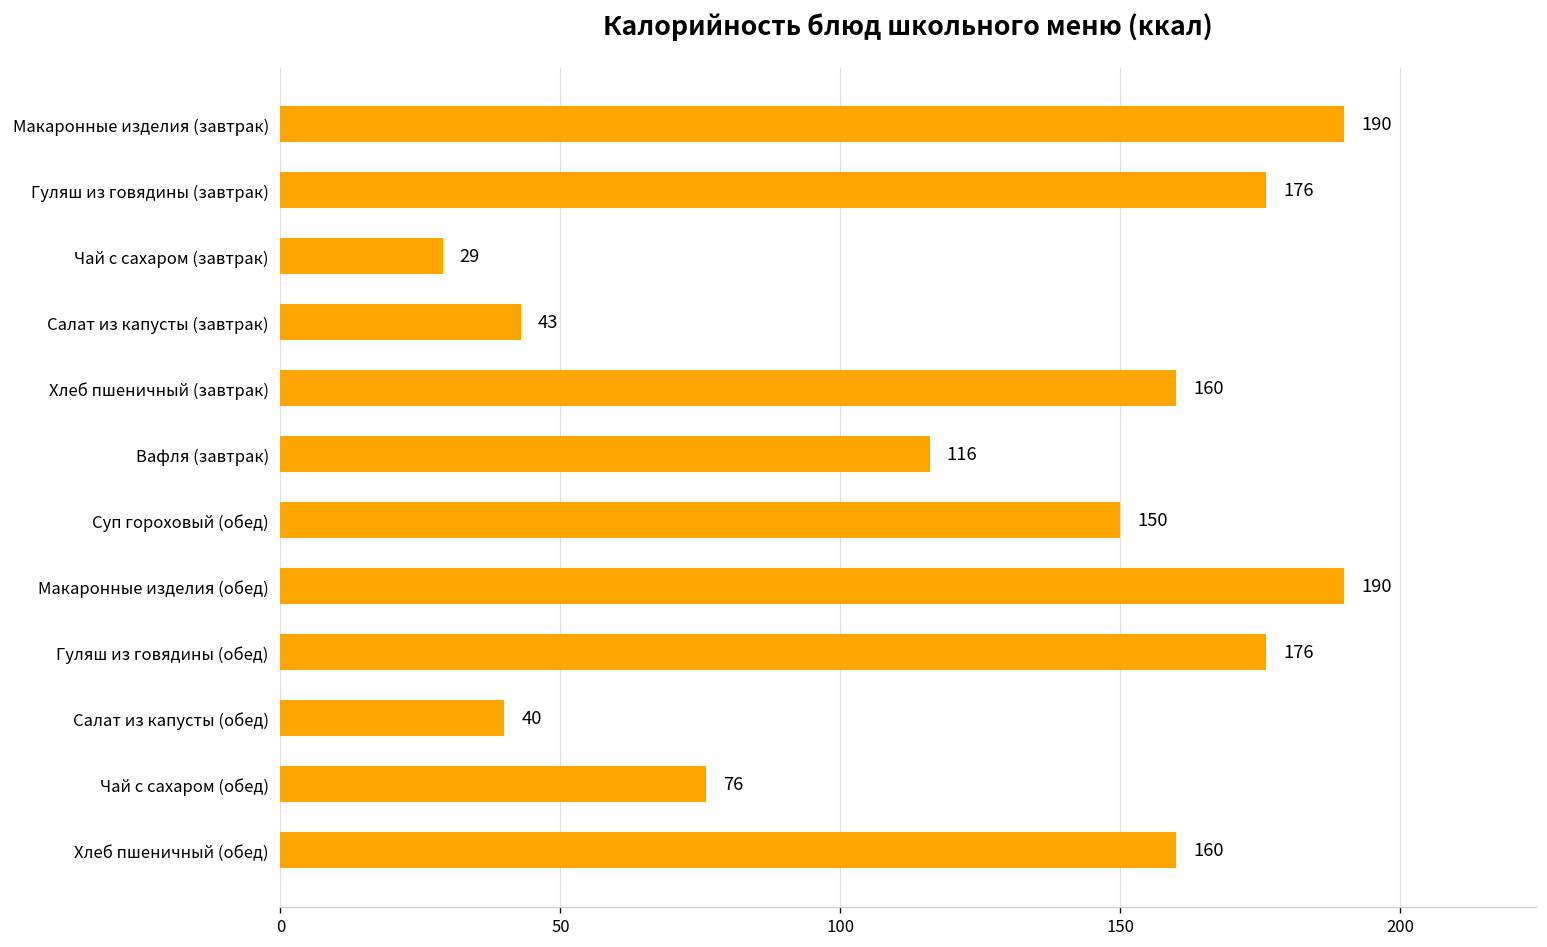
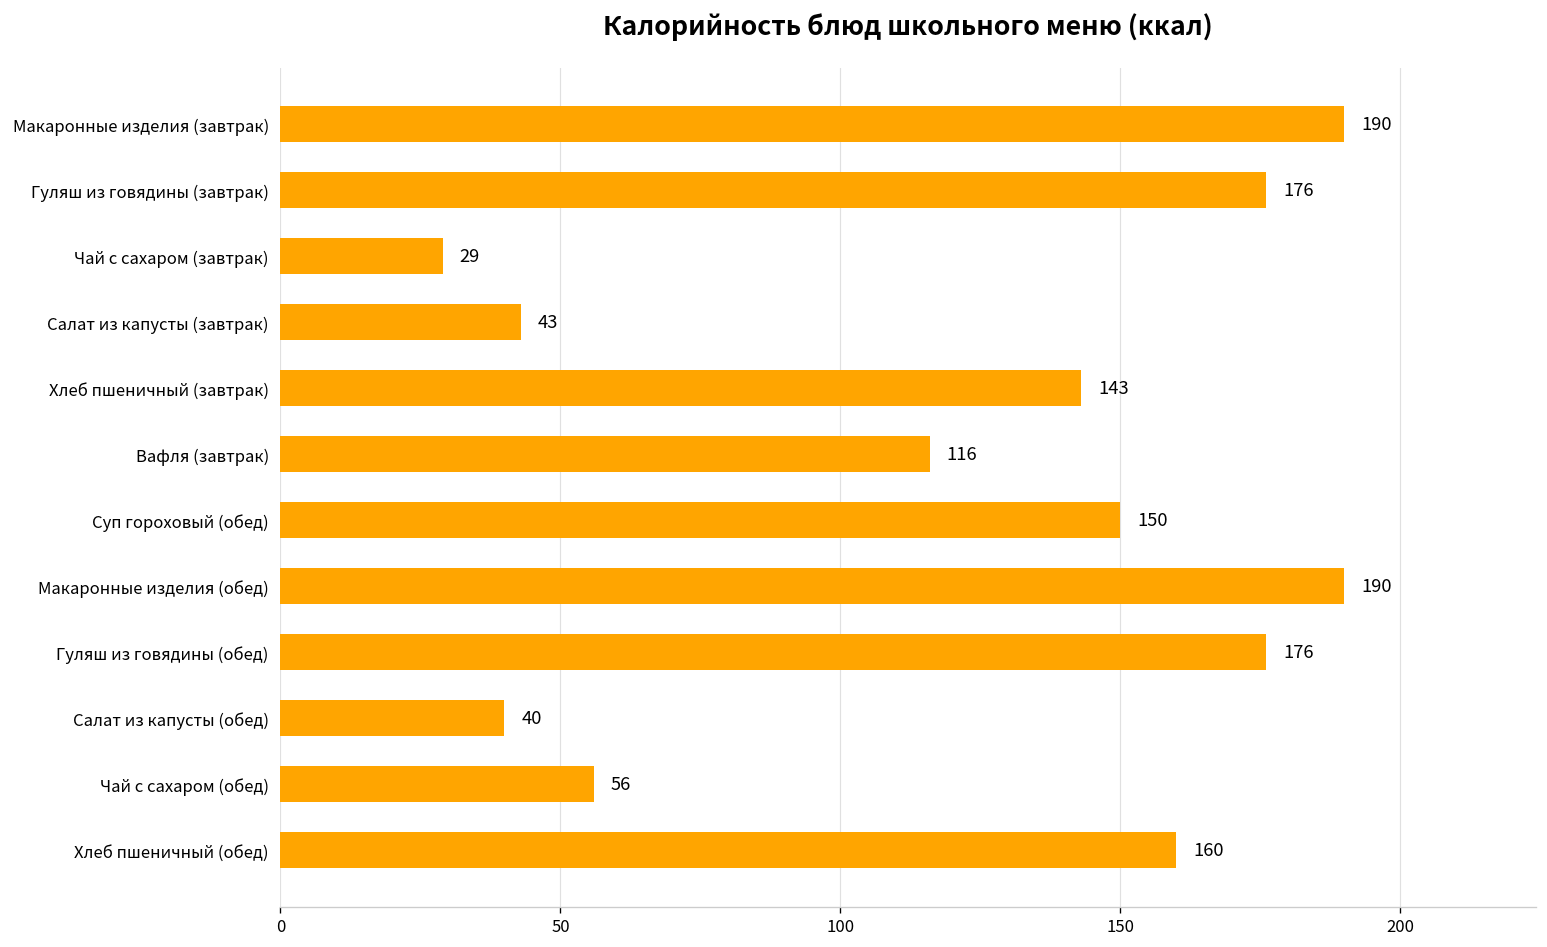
Хлеб пшеничный (завтрак): 160 -> 143
Чай с сахаром (обед): 76 -> 56
